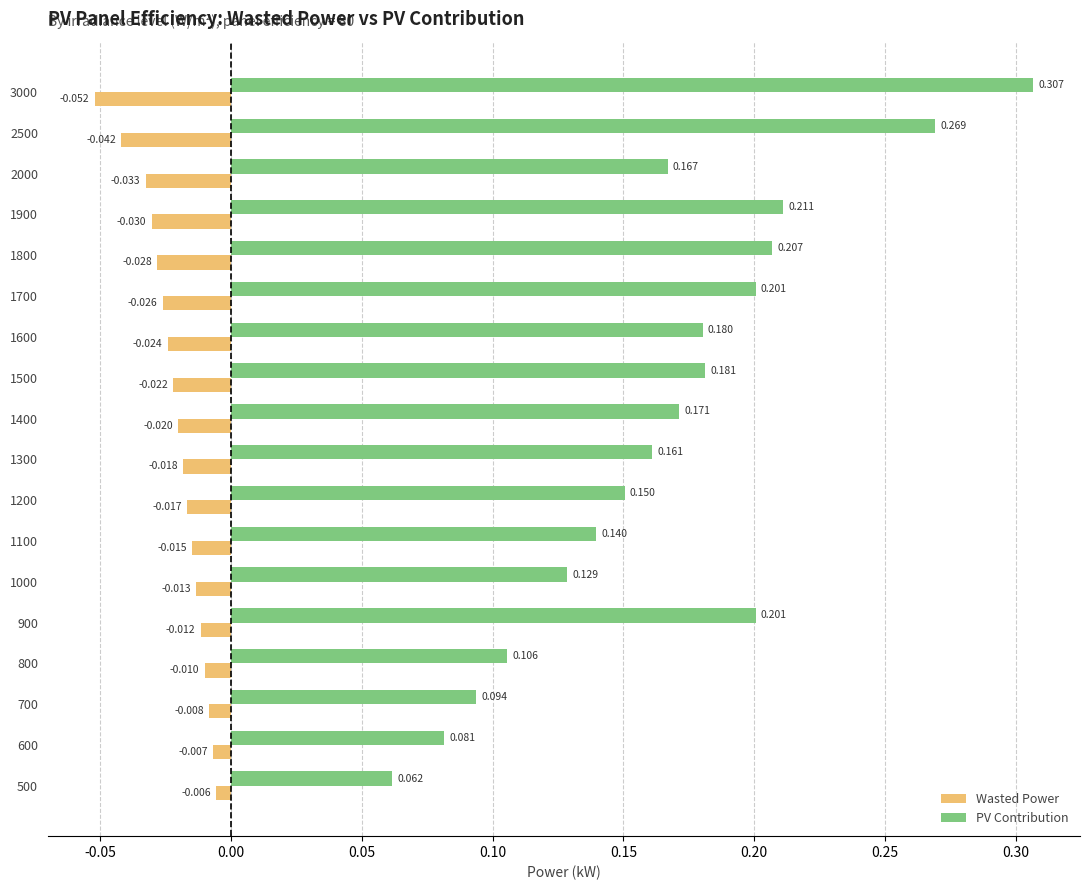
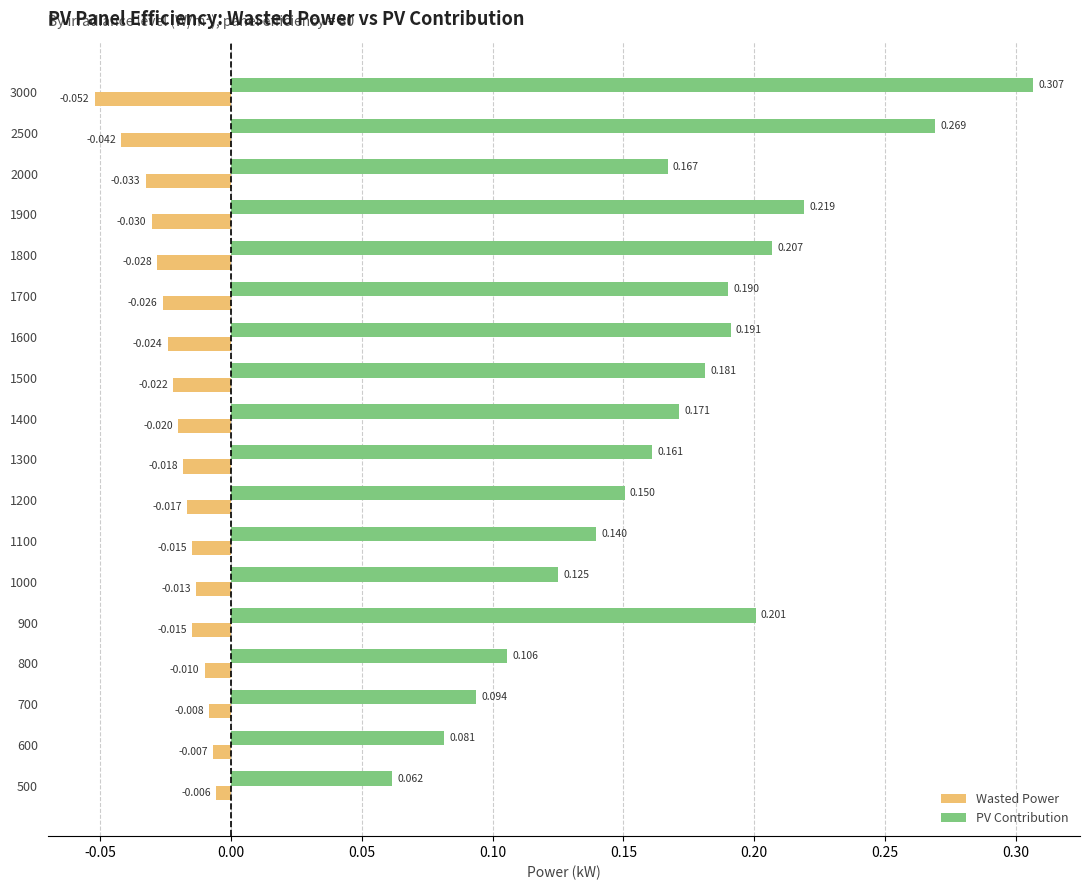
PV Contribution, 1900: 0.211 -> 0.219
PV Contribution, 1700: 0.201 -> 0.190
PV Contribution, 1600: 0.180 -> 0.191
PV Contribution, 1000: 0.129 -> 0.125
Wasted Power, 900: -0.012 -> -0.015
